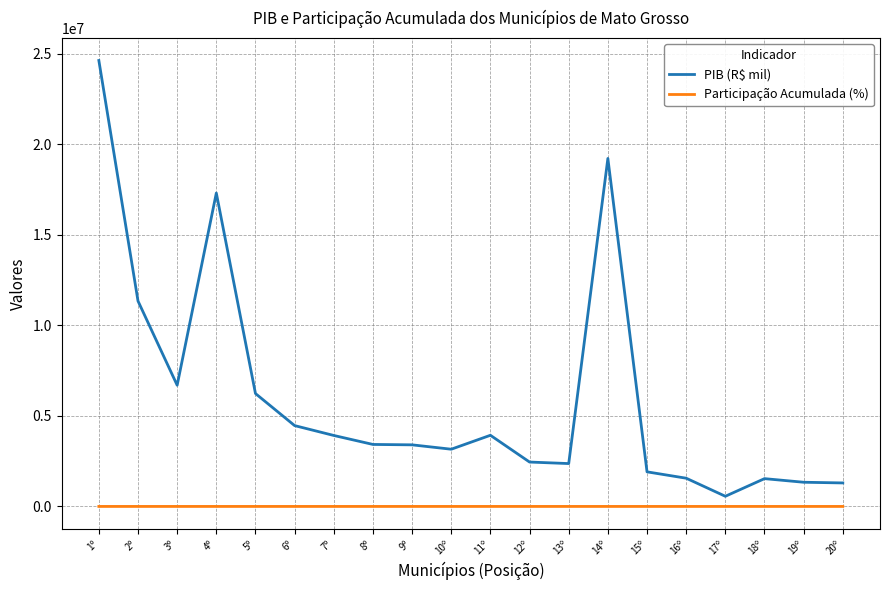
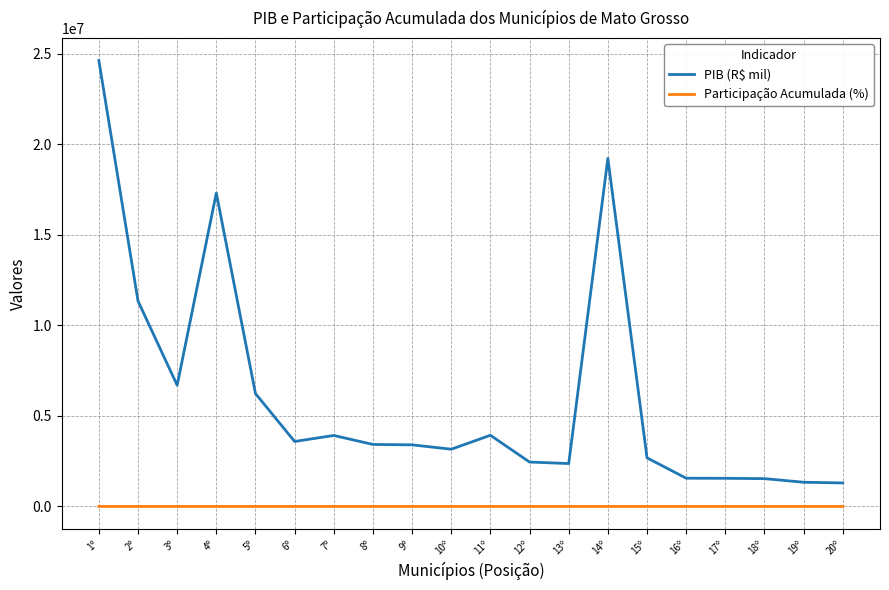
PIB (R$ mil), 6º: 4500000 -> 3600000
PIB (R$ mil), 15º: 1900000 -> 2700000
PIB (R$ mil), 17º: 600000 -> 1600000
